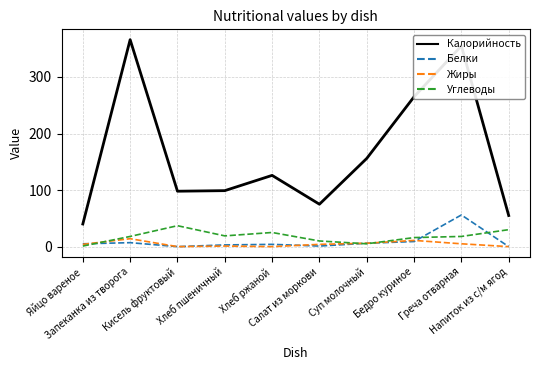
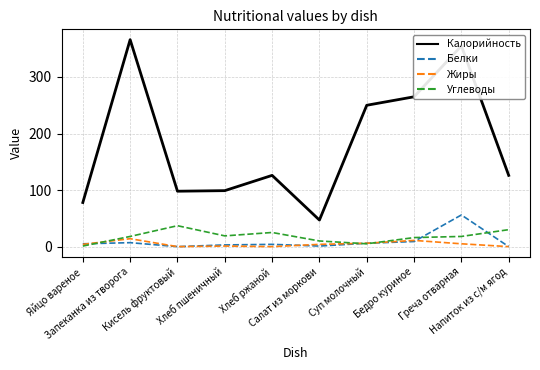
Калорийность, Яйцо вареное: 40 -> 80
Калорийность, Салат из моркови: 80 -> 50
Калорийность, Суп молочный: 160 -> 250
Калорийность, Напиток из с/м ягод: 60 -> 130
